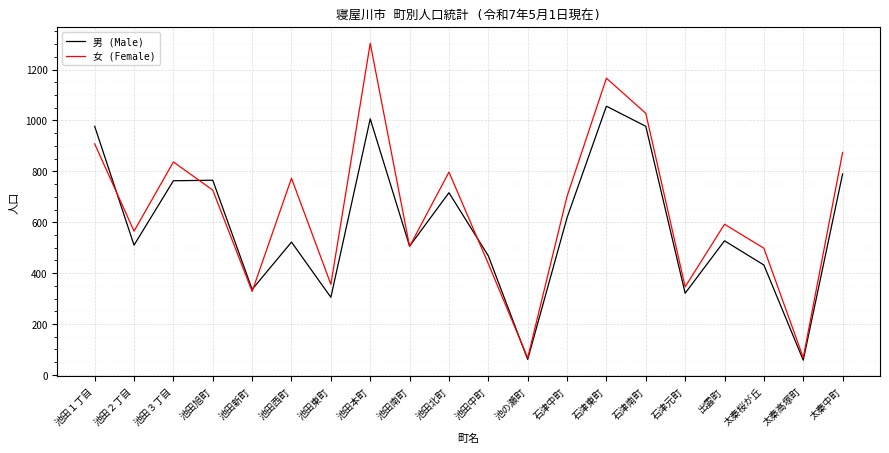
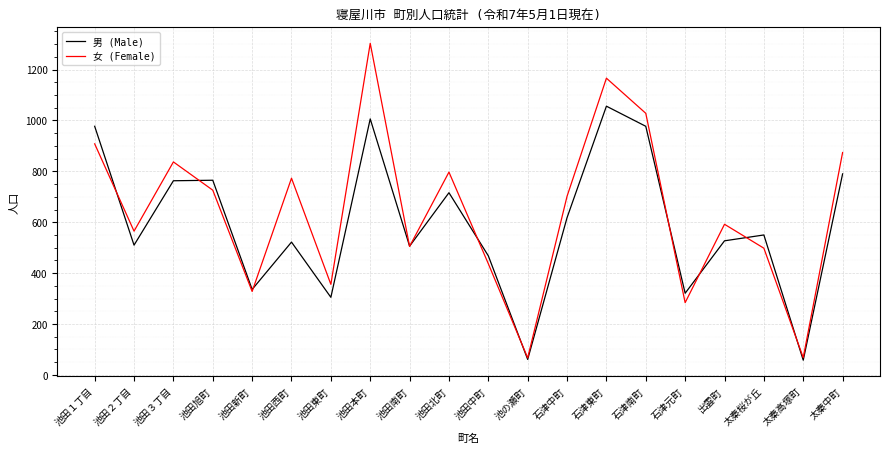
女 (Female), 石津元町: 350 -> 280
男 (Male), 太秦桜が丘: 430 -> 550
